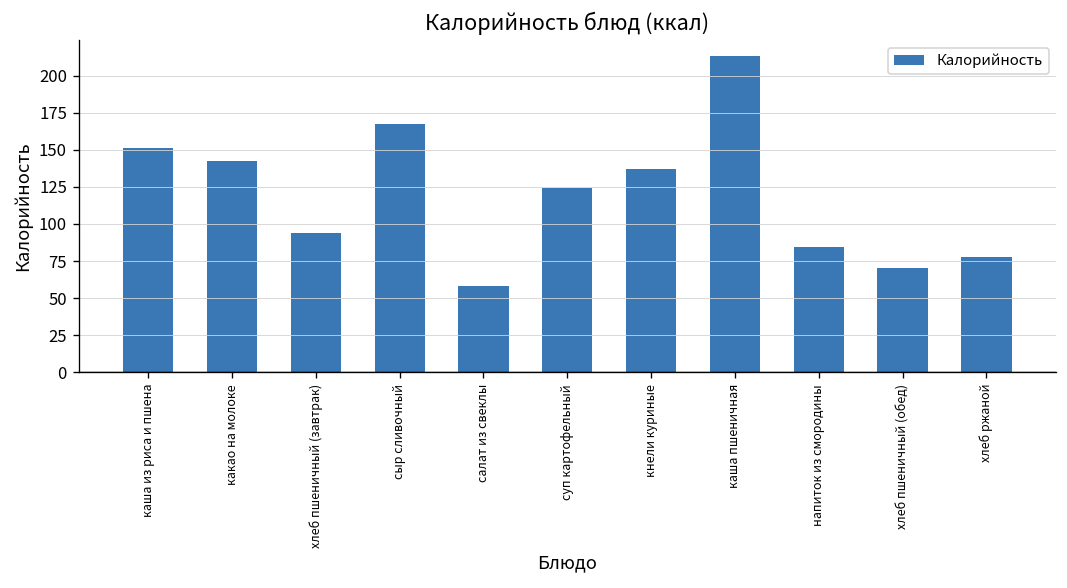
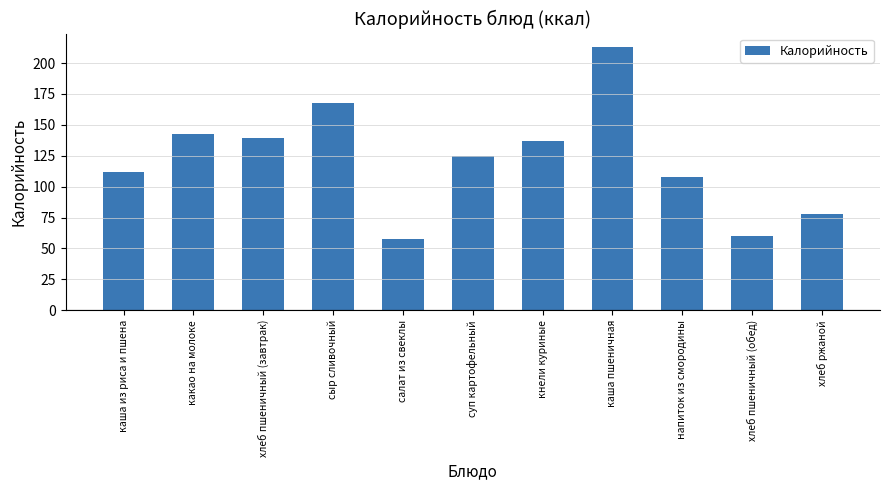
каша из риса и пшена: 151 -> 112
хлеб пшеничный (завтрак): 94 -> 140
напиток из смородины: 85 -> 108
хлеб пшеничный (обед): 70 -> 60
